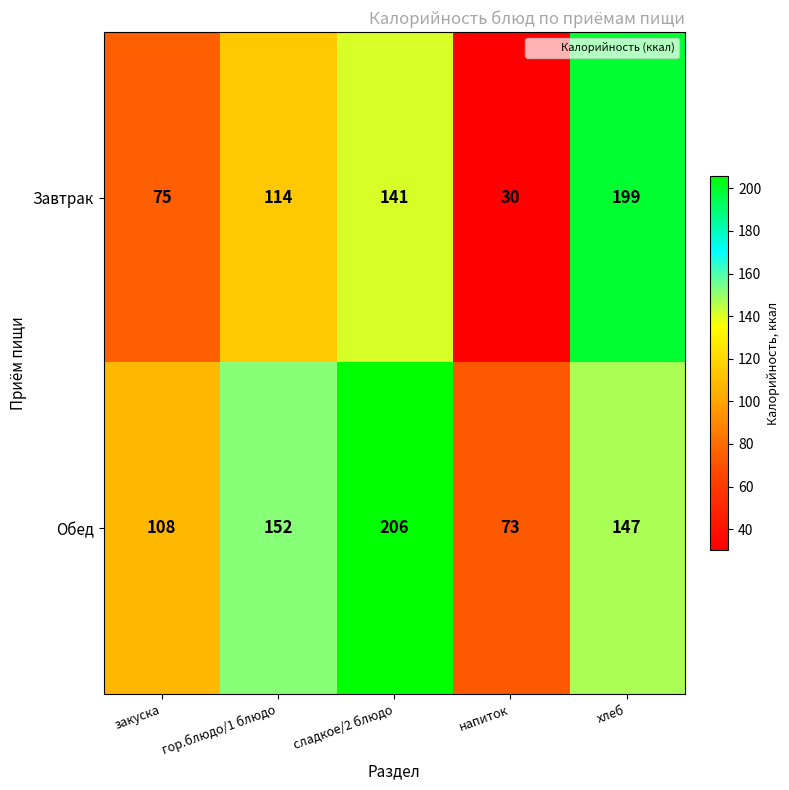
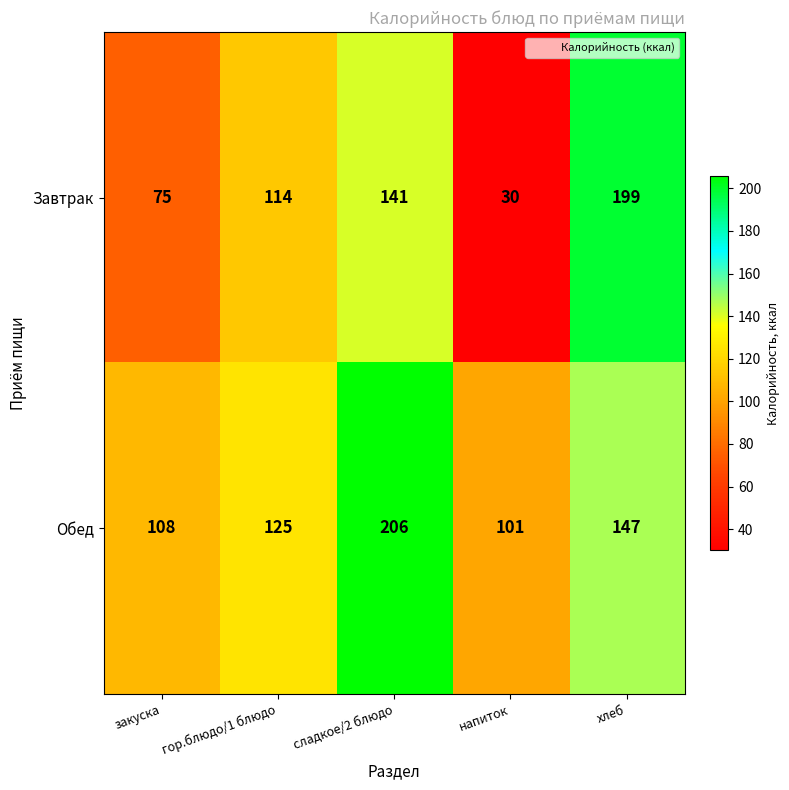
Обед, гор.блюдо/1 блюдо: 152 -> 125
Обед, напиток: 73 -> 101
